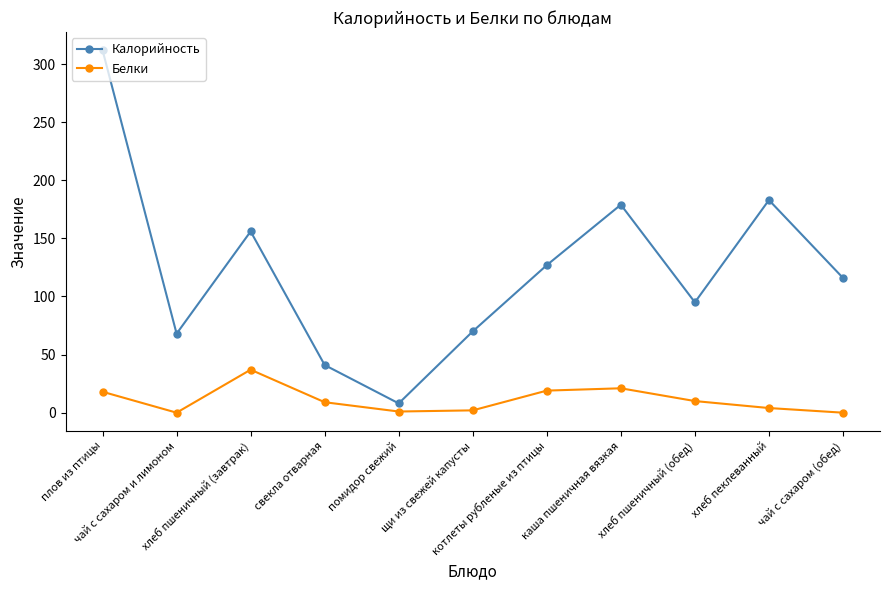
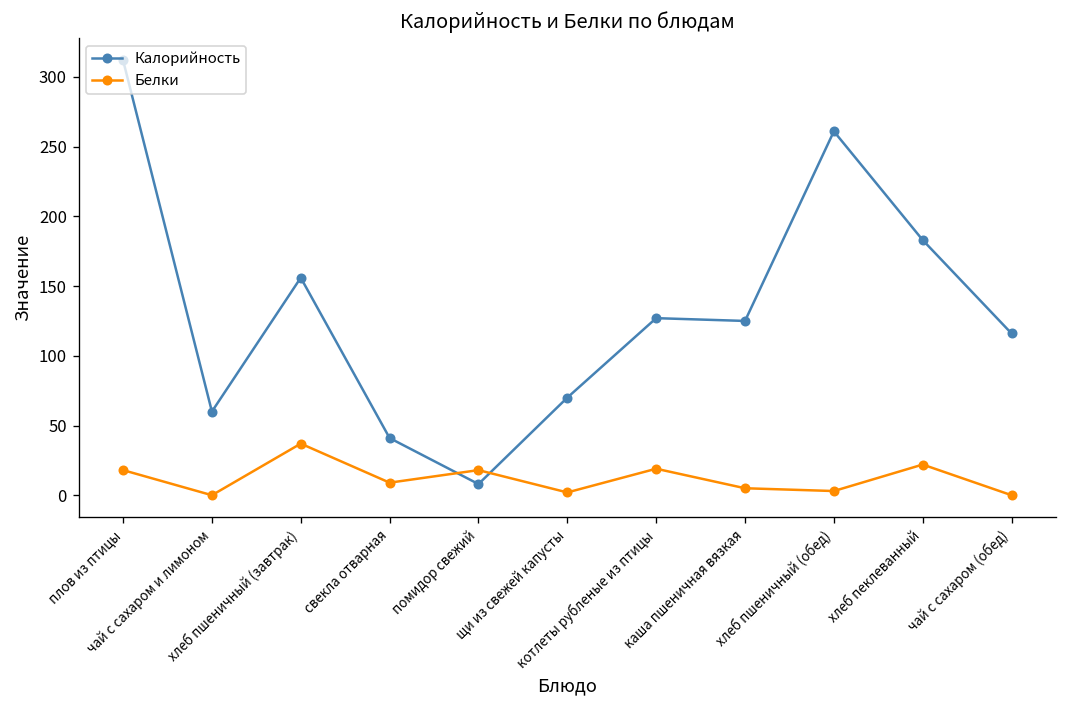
Калорийность, чай с сахаром и лимоном: 68 -> 60
Белки, помидор свежий: 1 -> 18
Калорийность, каша пшеничная вязкая: 179 -> 125
Белки, каша пшеничная вязкая: 21 -> 5
Калорийность, хлеб пшеничный (обед): 95 -> 261
Белки, хлеб пшеничный (обед): 10 -> 3
Белки, хлеб пеклеванный: 4 -> 22
